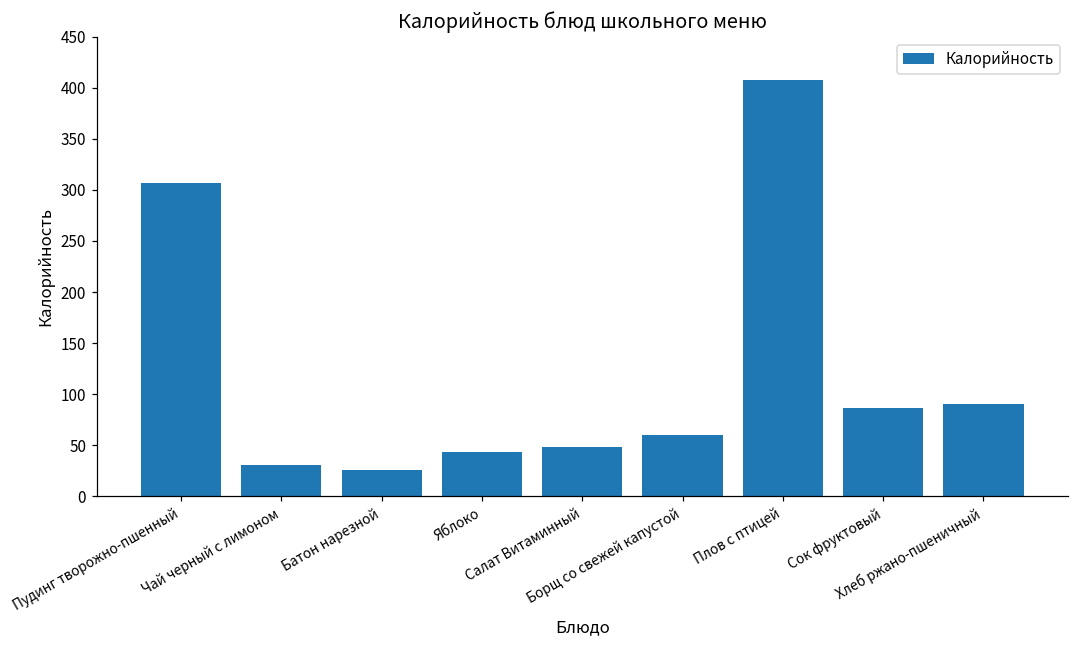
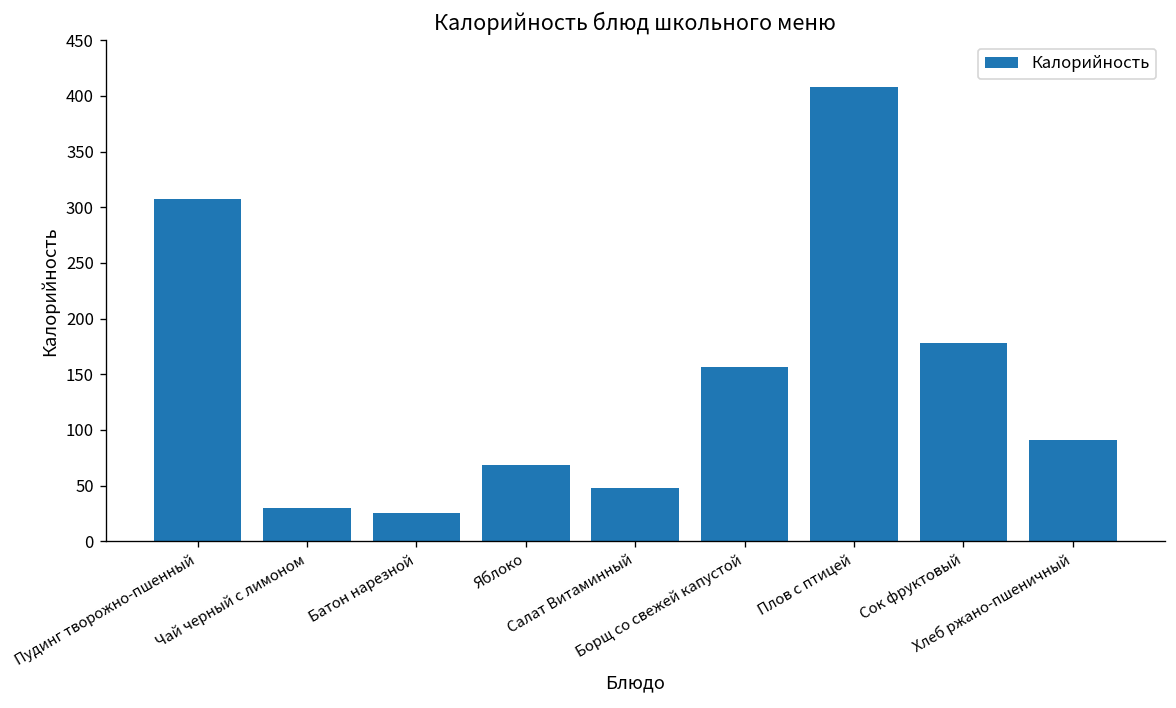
Яблоко: 40 -> 70
Борщ со свежей капустой: 60 -> 160
Сок фруктовый: 90 -> 180
